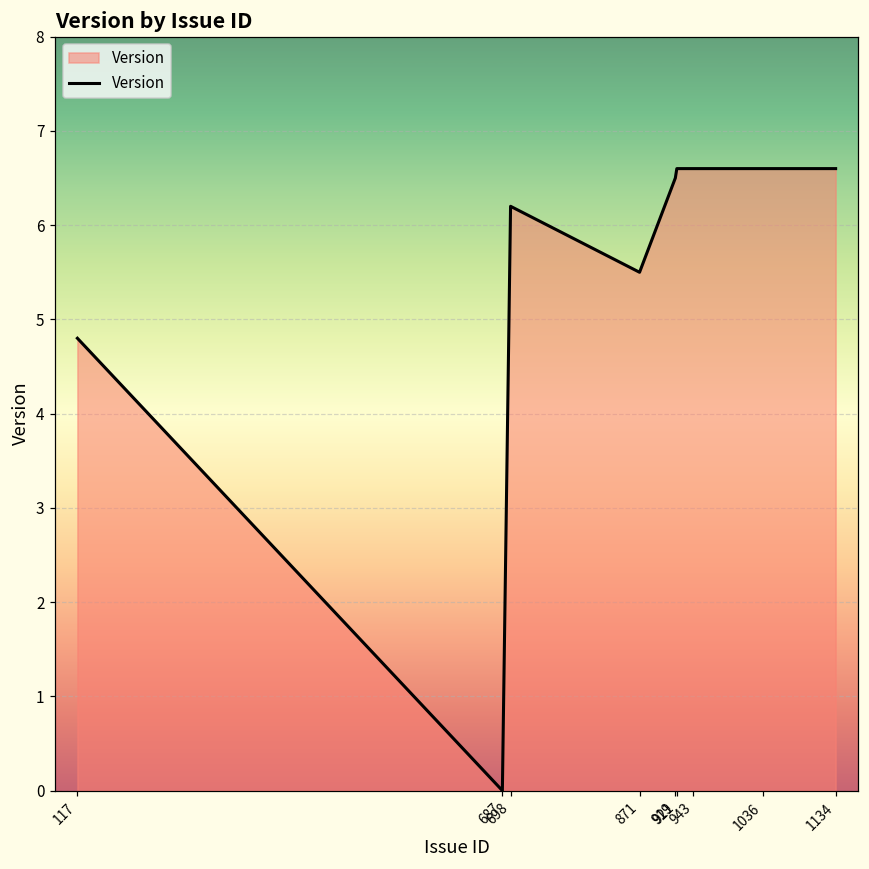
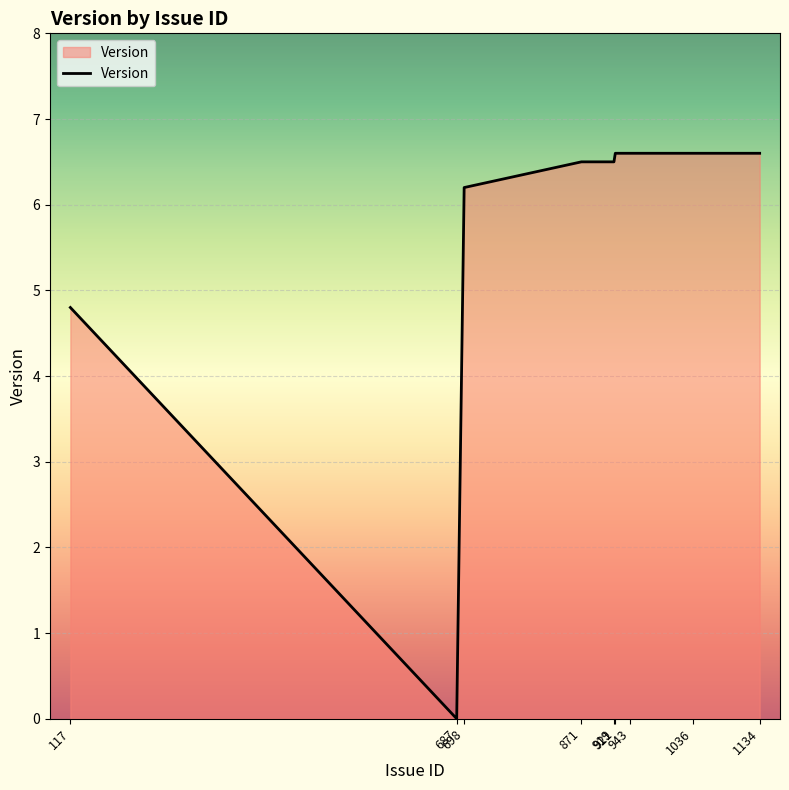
871: 5.5 -> 6.5
